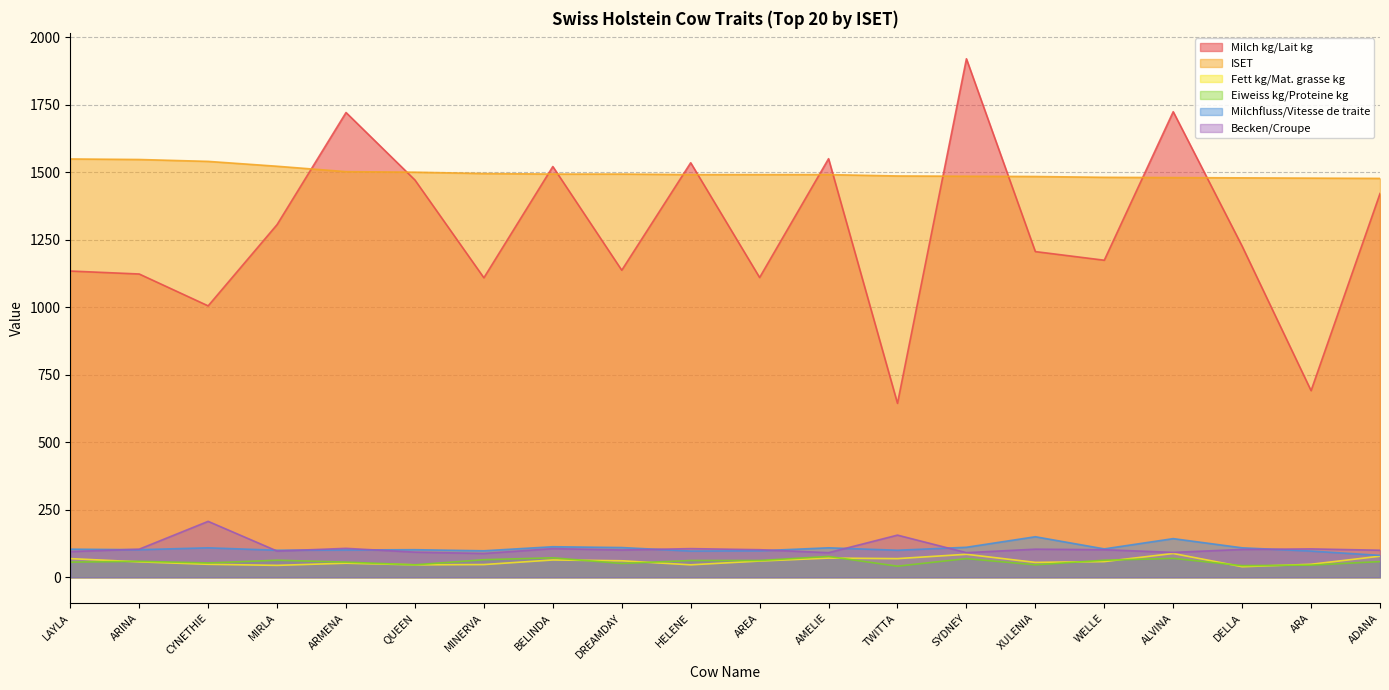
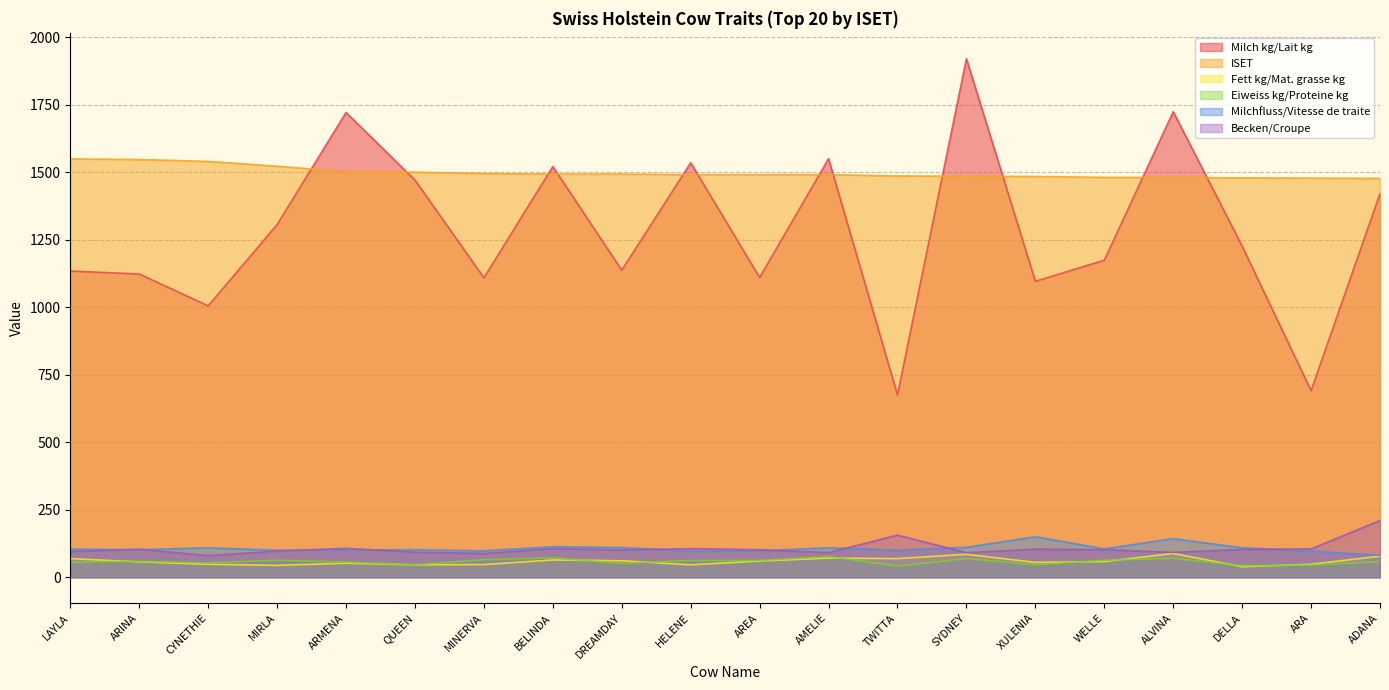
Becken/Croupe, CYNETHIE: 210 -> 80
Milch kg/Lait kg, TWITTA: 640 -> 680
Milch kg/Lait kg, XULENIA: 1210 -> 1100
Becken/Croupe, ADANA: 100 -> 210
